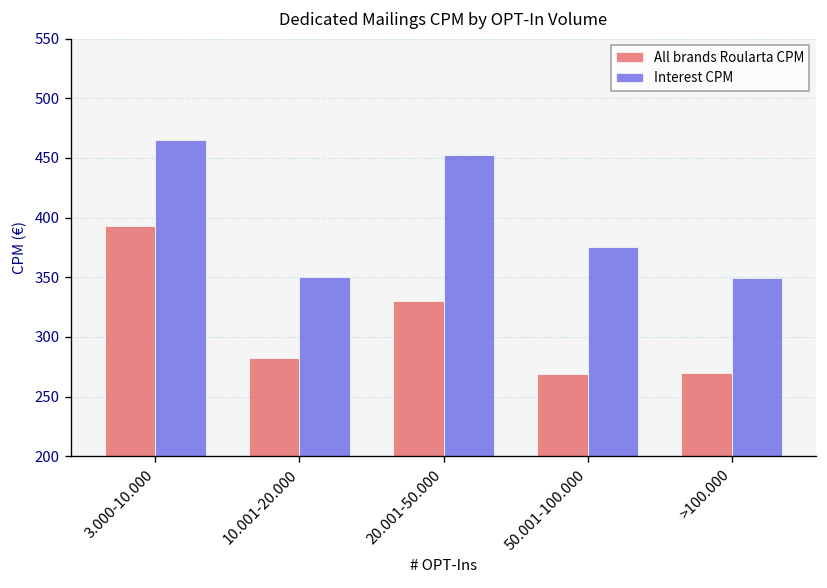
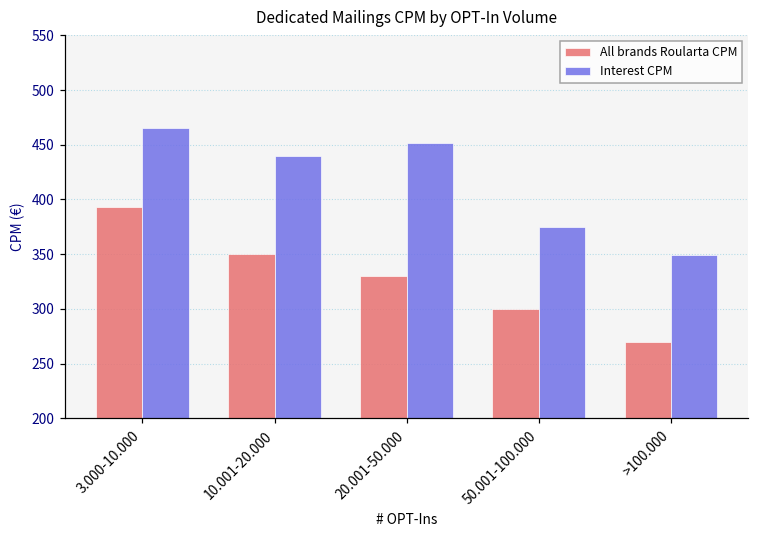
All brands Roularta CPM, 10.001-20.000: 280 -> 350
Interest CPM, 10.001-20.000: 350 -> 440
All brands Roularta CPM, 50.001-100.000: 270 -> 300
